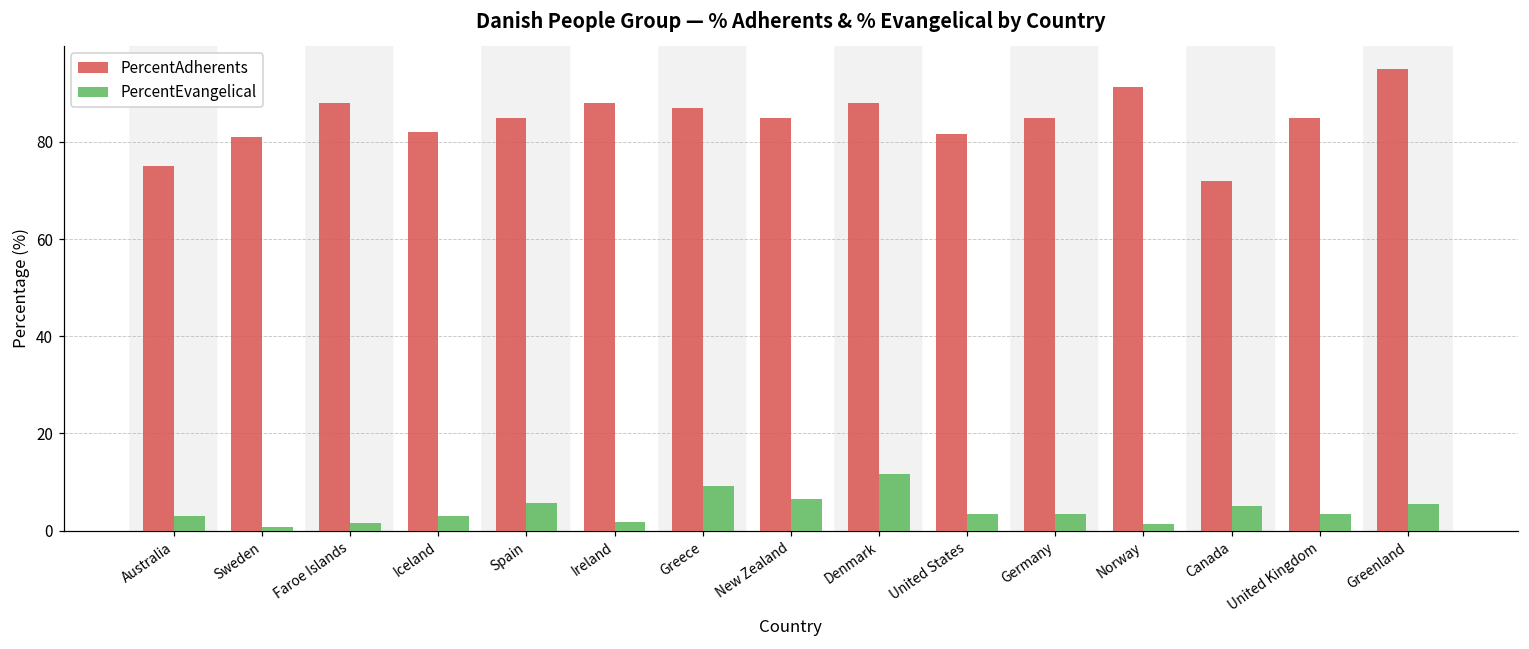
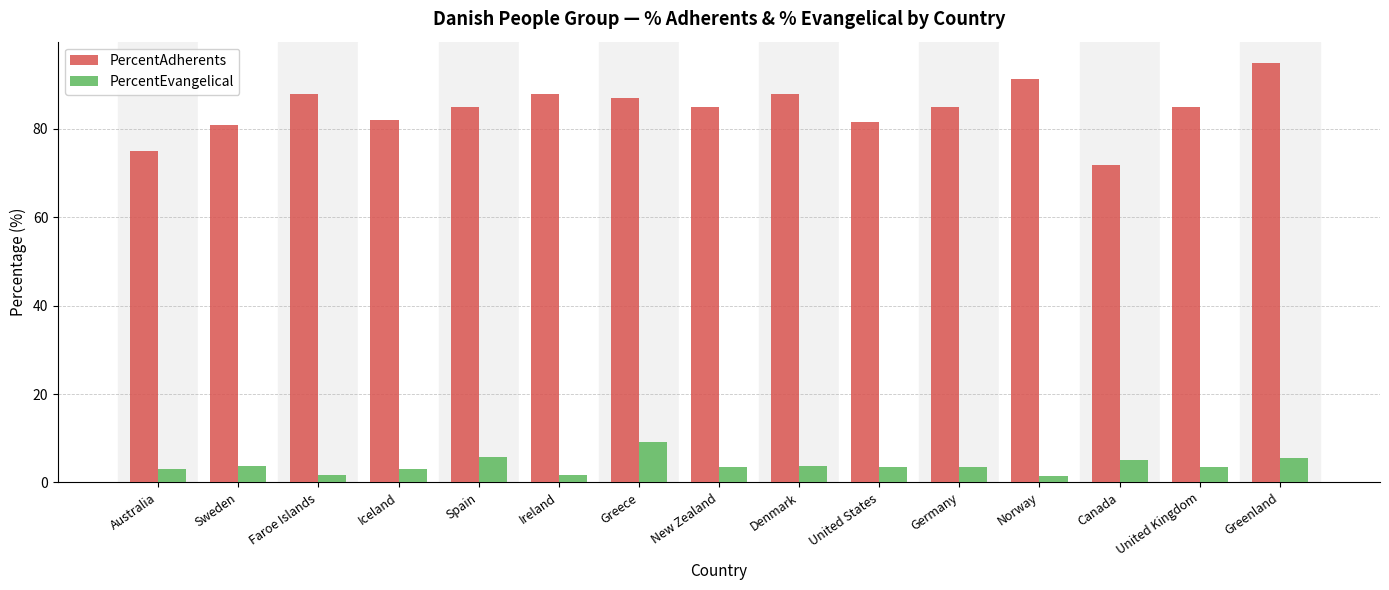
PercentEvangelical, Sweden: 1 -> 4
PercentEvangelical, New Zealand: 7 -> 4
PercentEvangelical, Denmark: 12 -> 4
